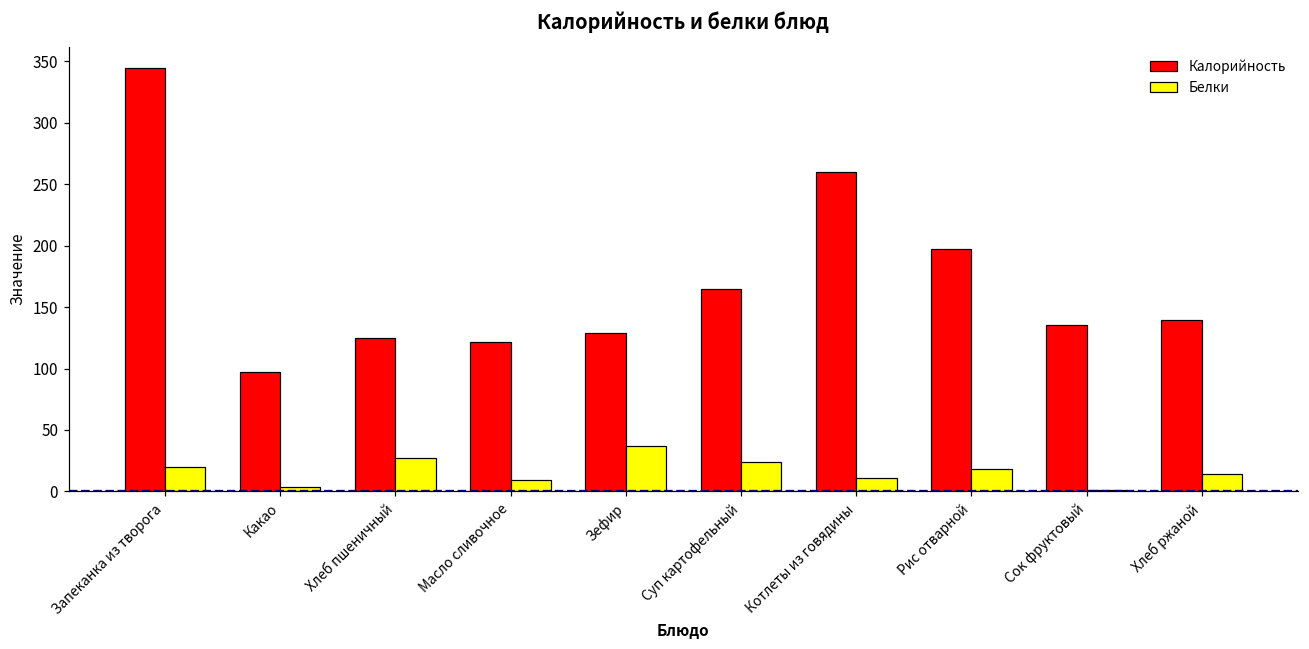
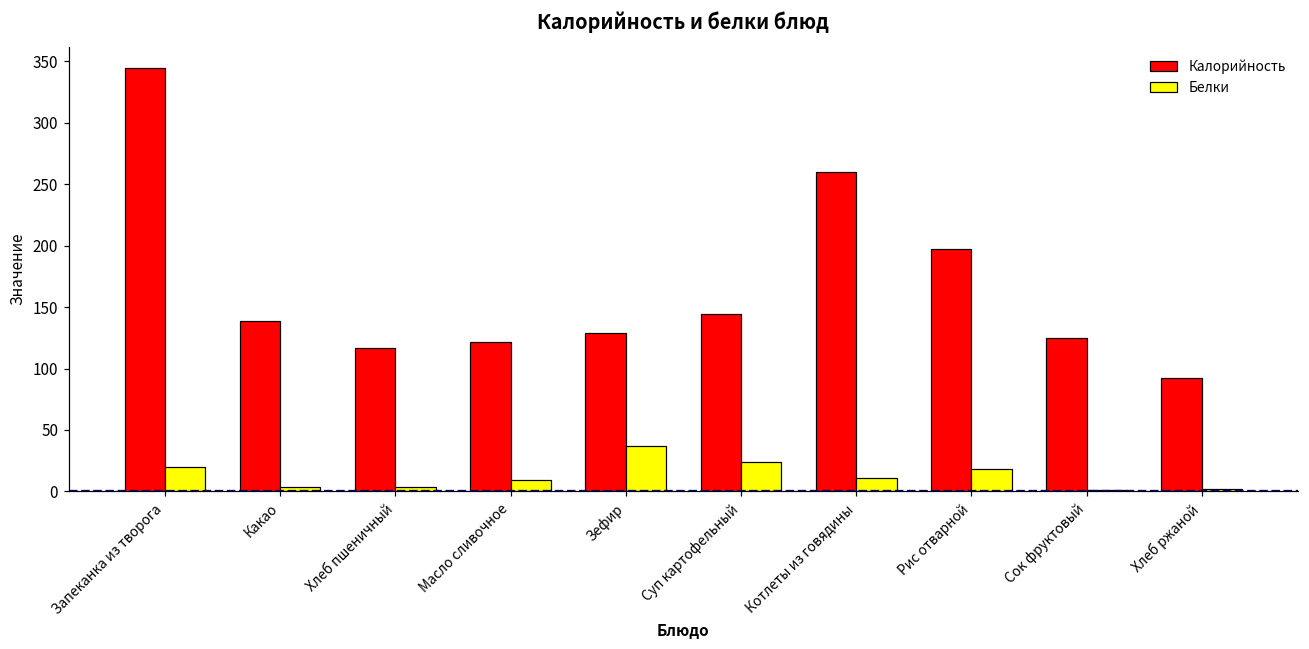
Калорийность, Какао: 98 -> 139
Калорийность, Хлеб пшеничный: 125 -> 117
Белки, Хлеб пшеничный: 27 -> 4
Калорийность, Суп картофельный: 165 -> 144
Калорийность, Сок фруктовый: 135 -> 125
Калорийность, Хлеб ржаной: 139 -> 92
Белки, Хлеб ржаной: 14 -> 2
